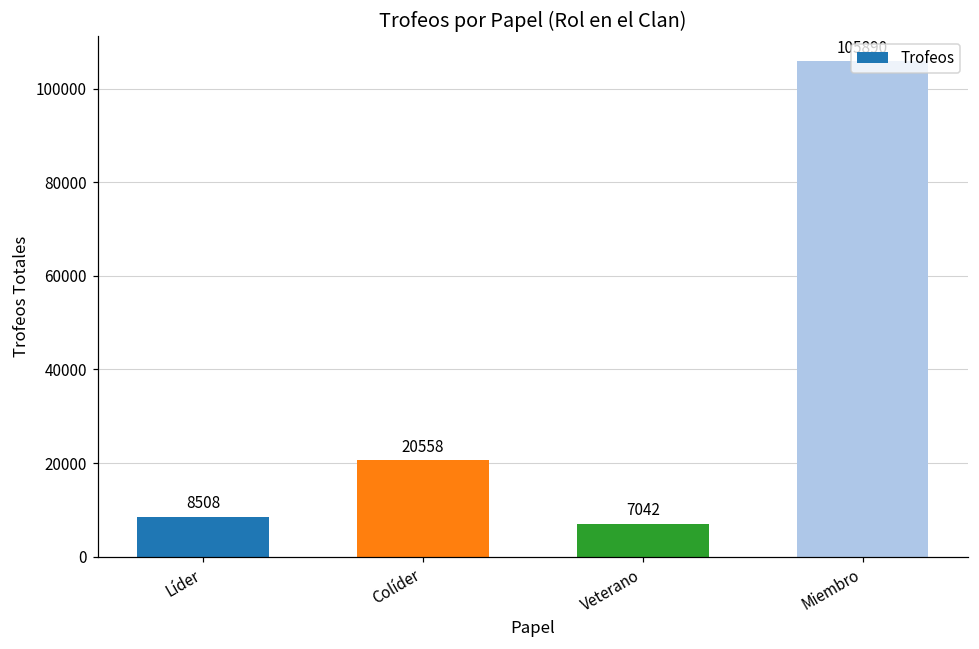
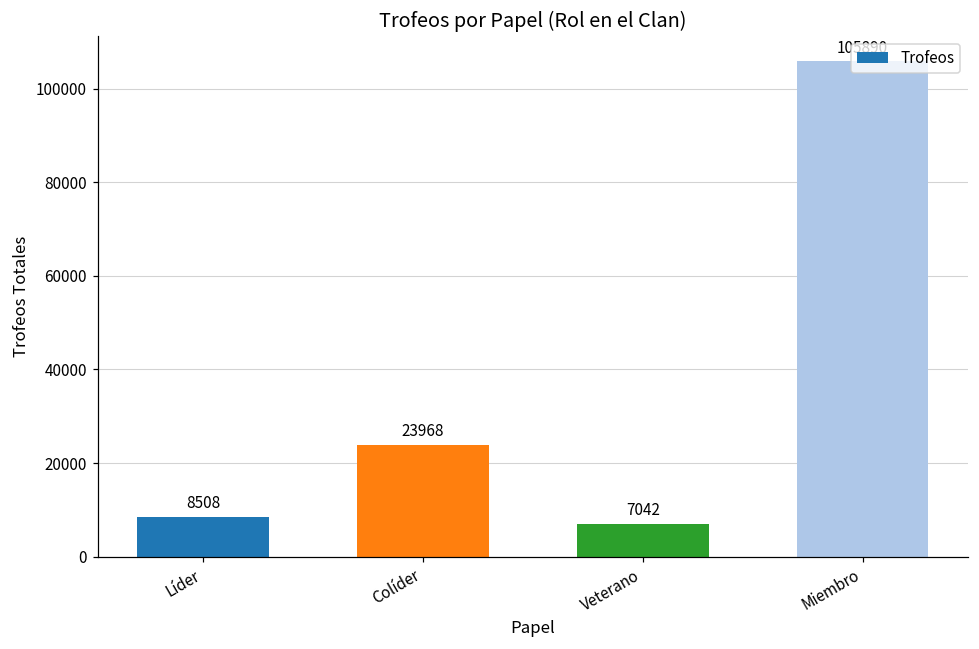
Colíder: 20558 -> 23968
